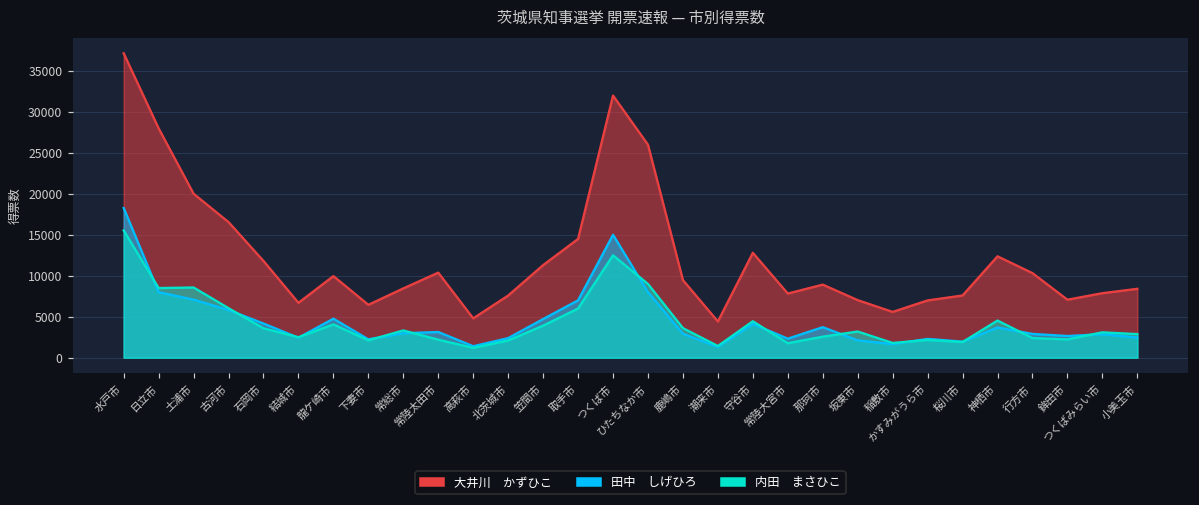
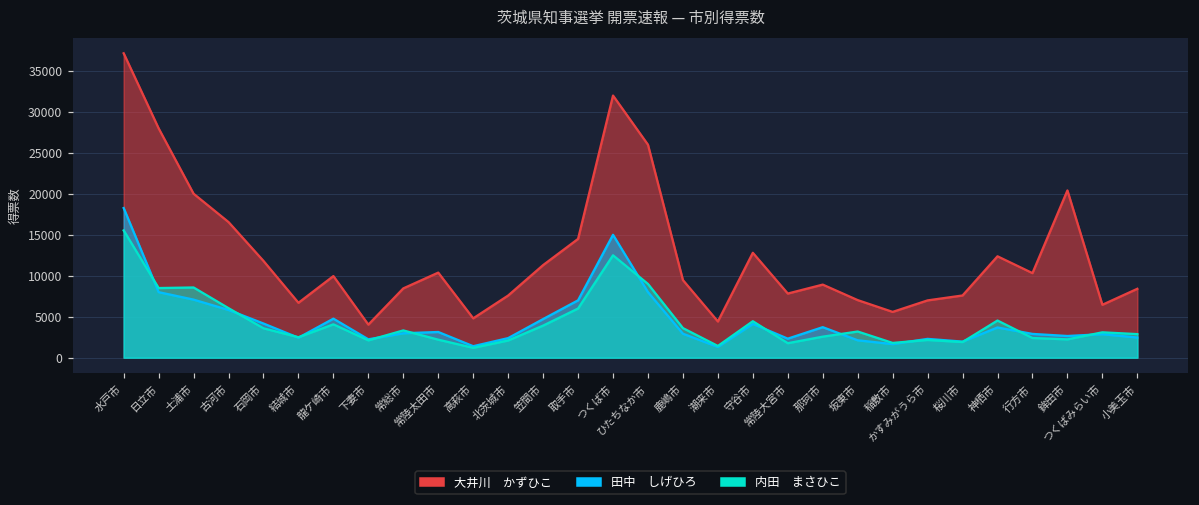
大井川 かずひこ, 下妻市: 6000 -> 4000
大井川 かずひこ, 鉾田市: 7000 -> 20000
大井川 かずひこ, つくばみらい市: 8000 -> 6000
